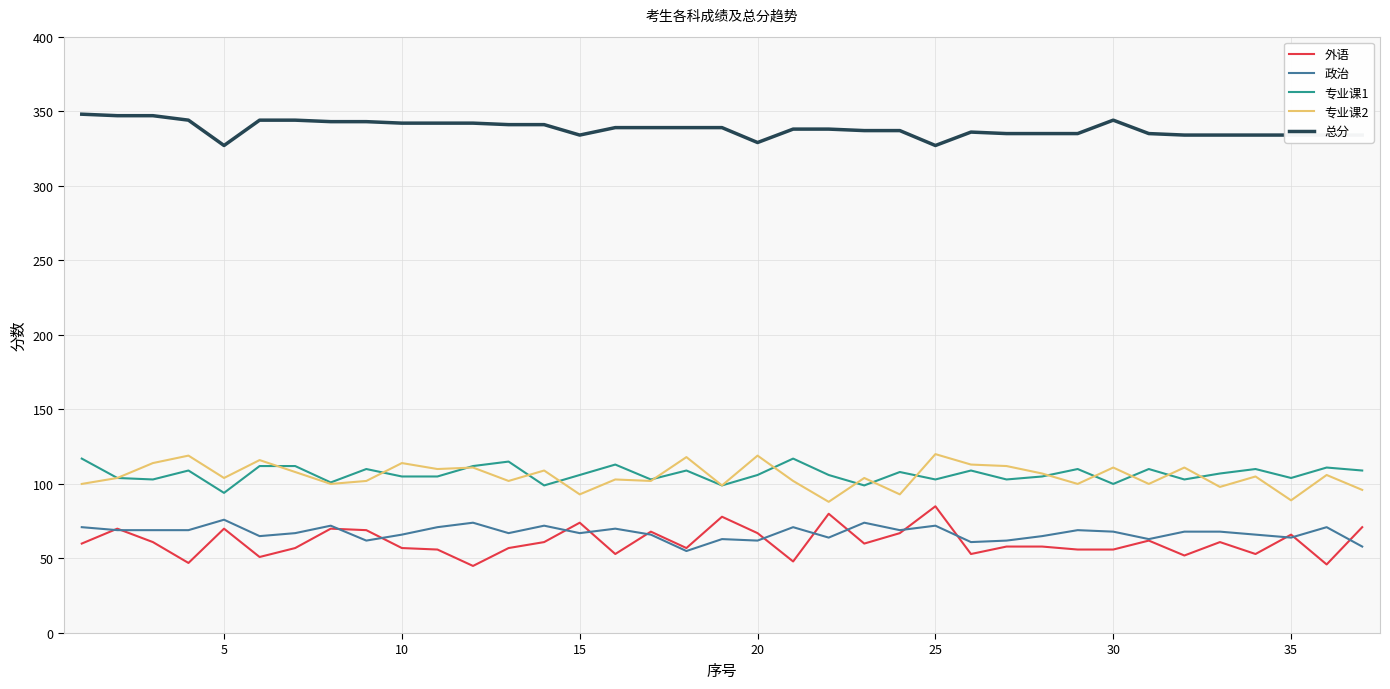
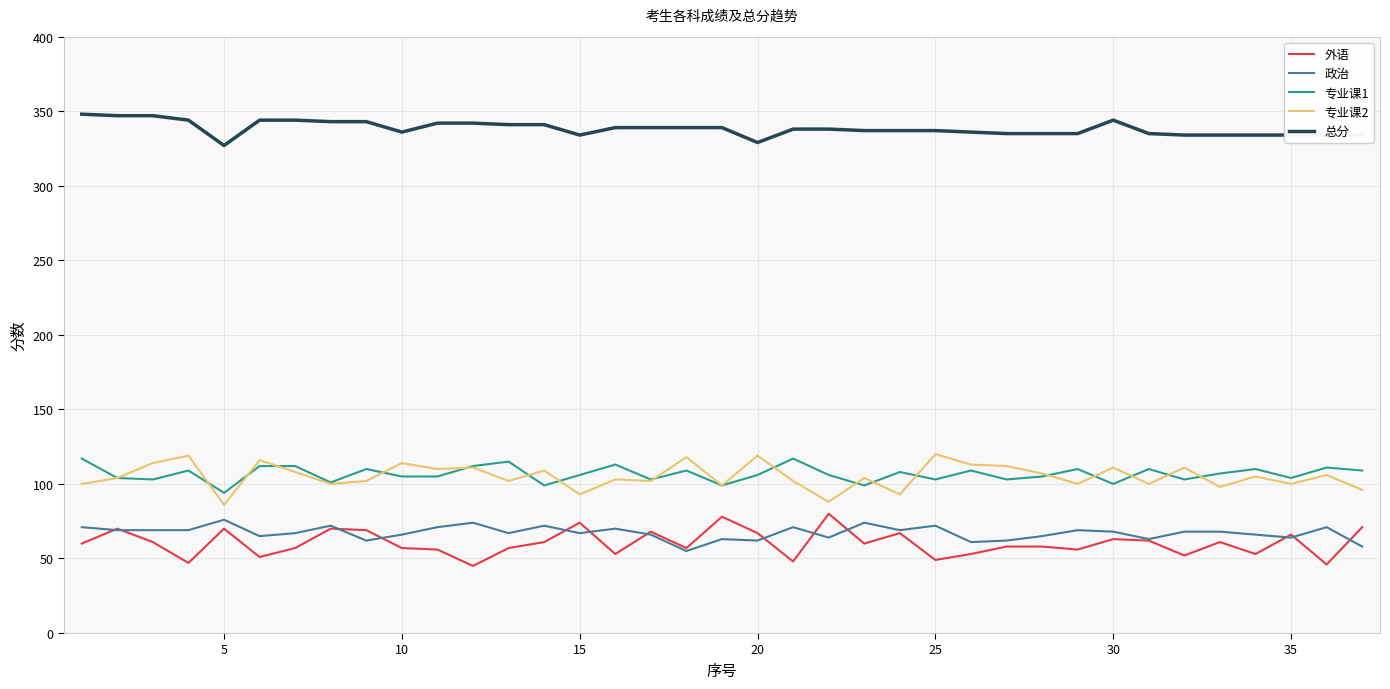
专业课2, 5: 104 -> 86
总分, 10: 342 -> 336
外语, 25: 85 -> 49
总分, 25: 327 -> 337
外语, 30: 56 -> 63
专业课2, 35: 89 -> 100
